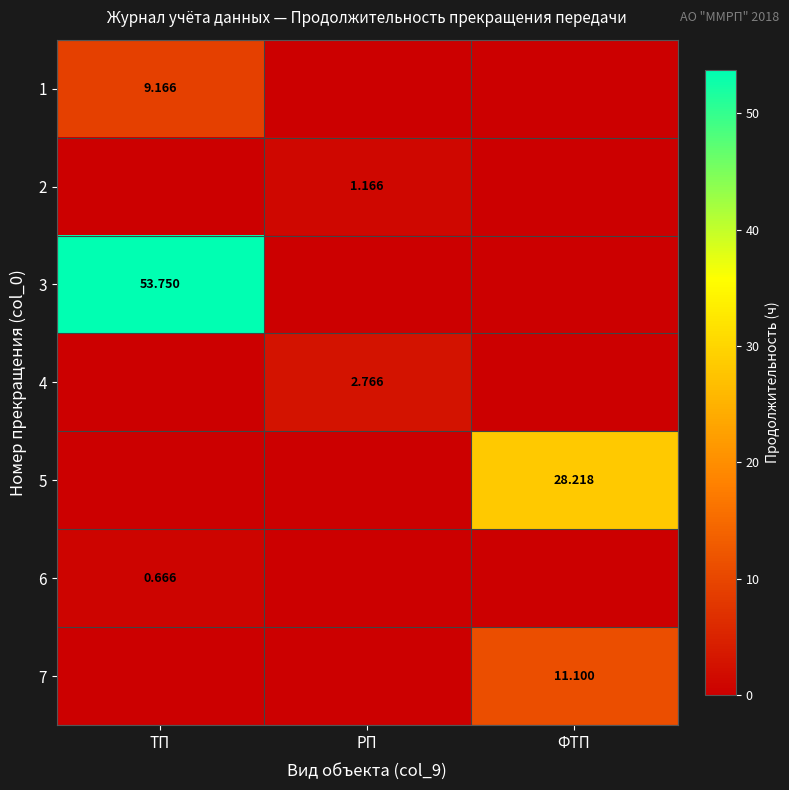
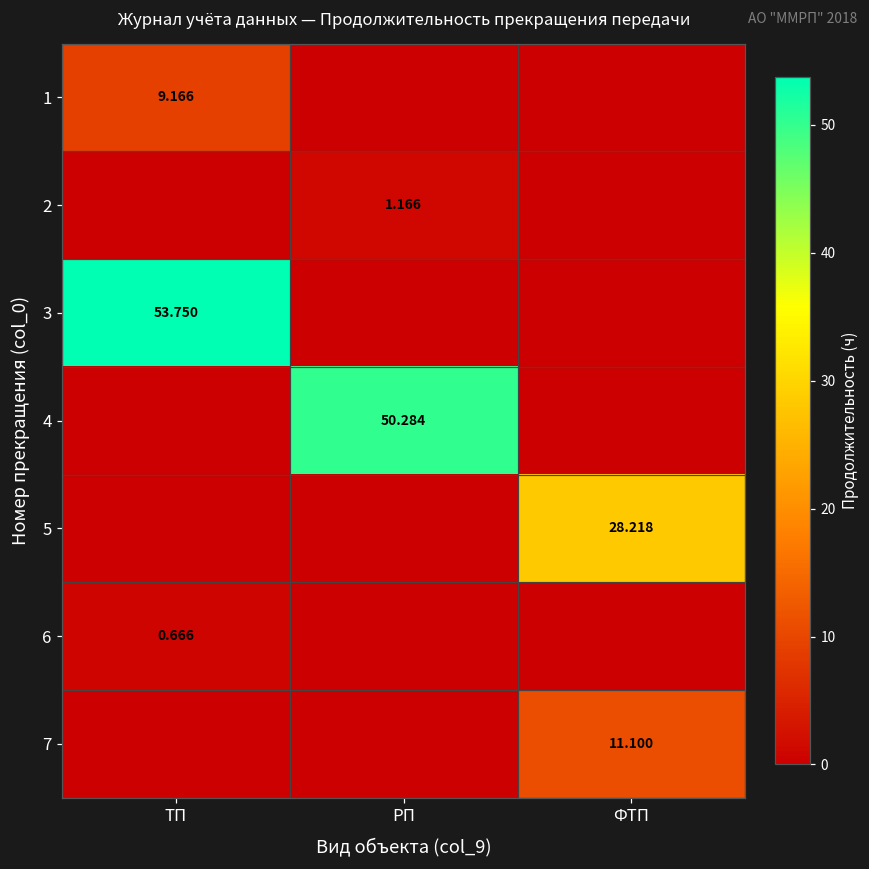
4, РП: 2.766 -> 50.284
